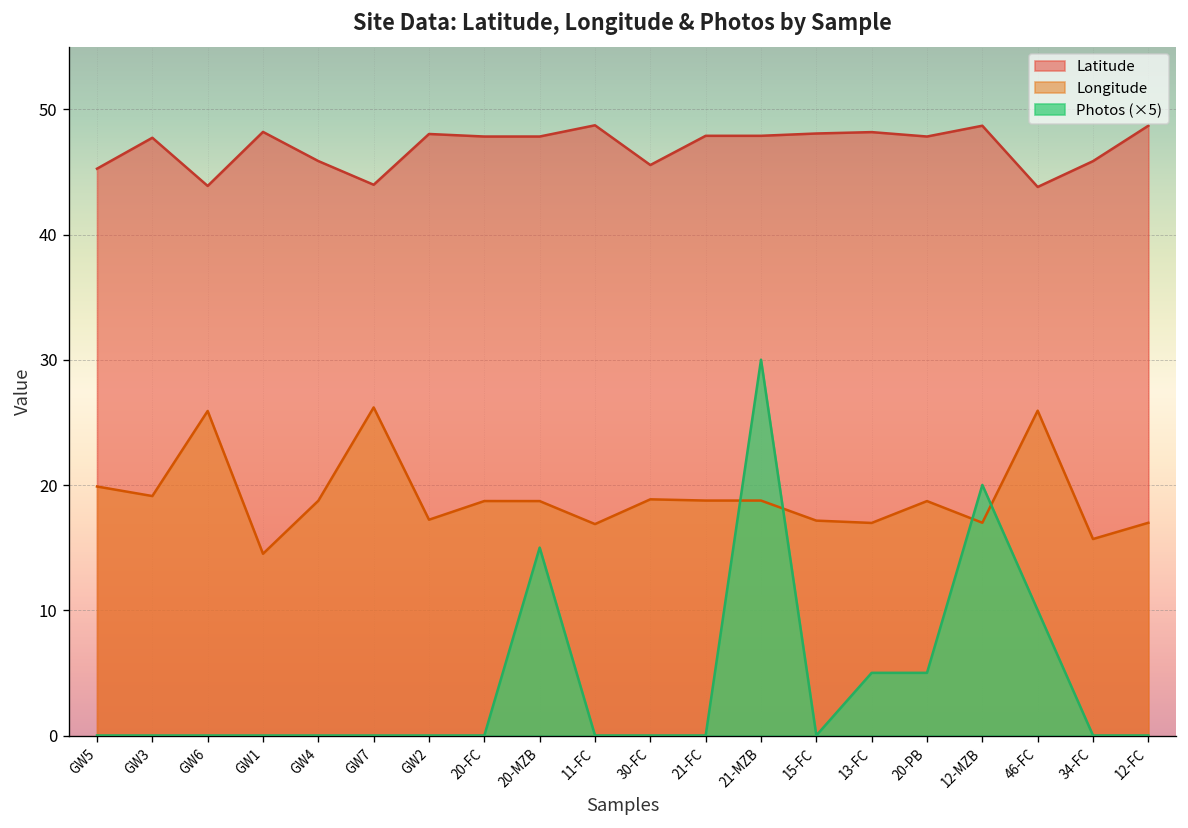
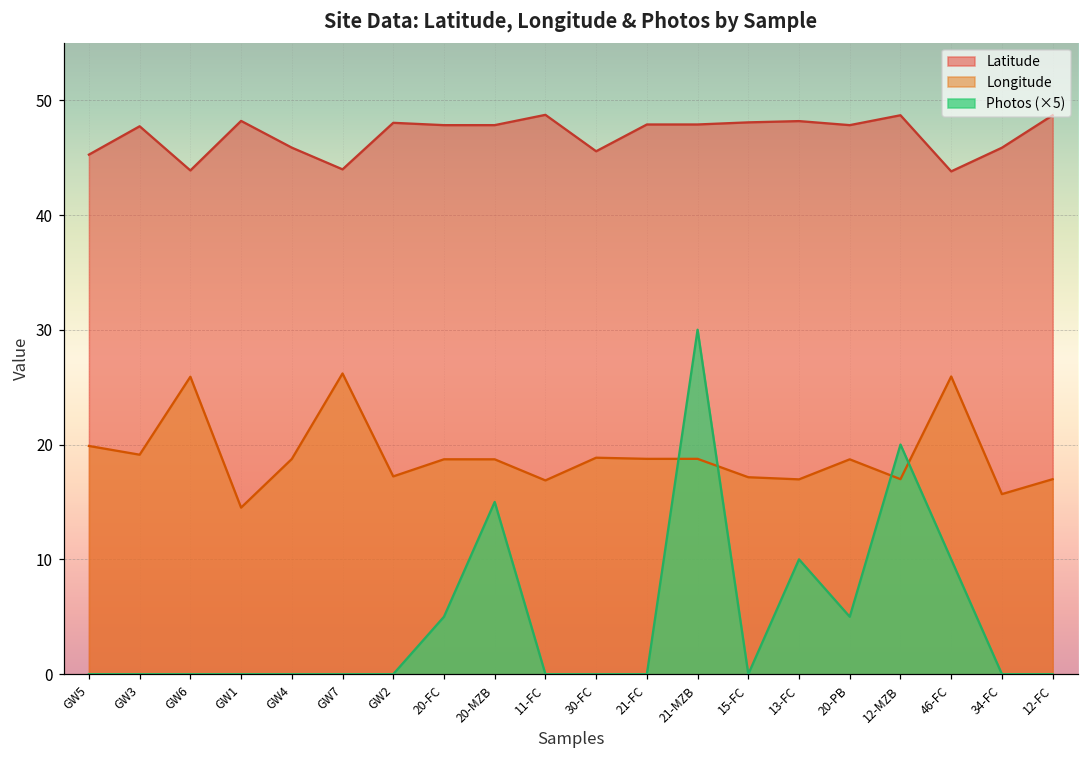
Photos (×5), 20-FC: 0.0 -> 5.0
Photos (×5), 13-FC: 5.0 -> 10.0
